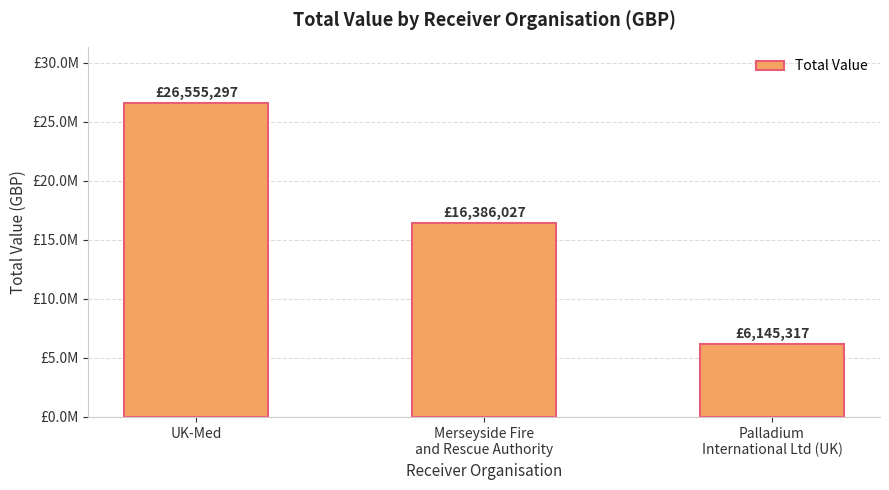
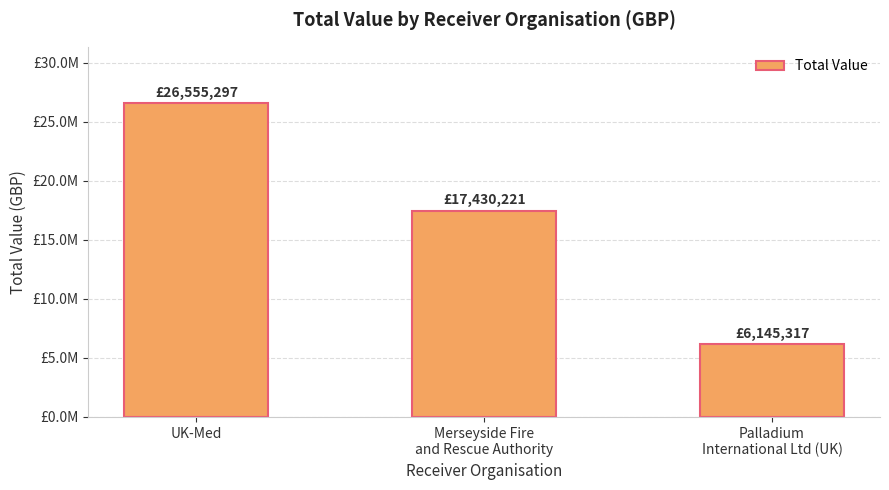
Merseyside Fire and Rescue Authority: £16,386,027 -> £17,430,221
